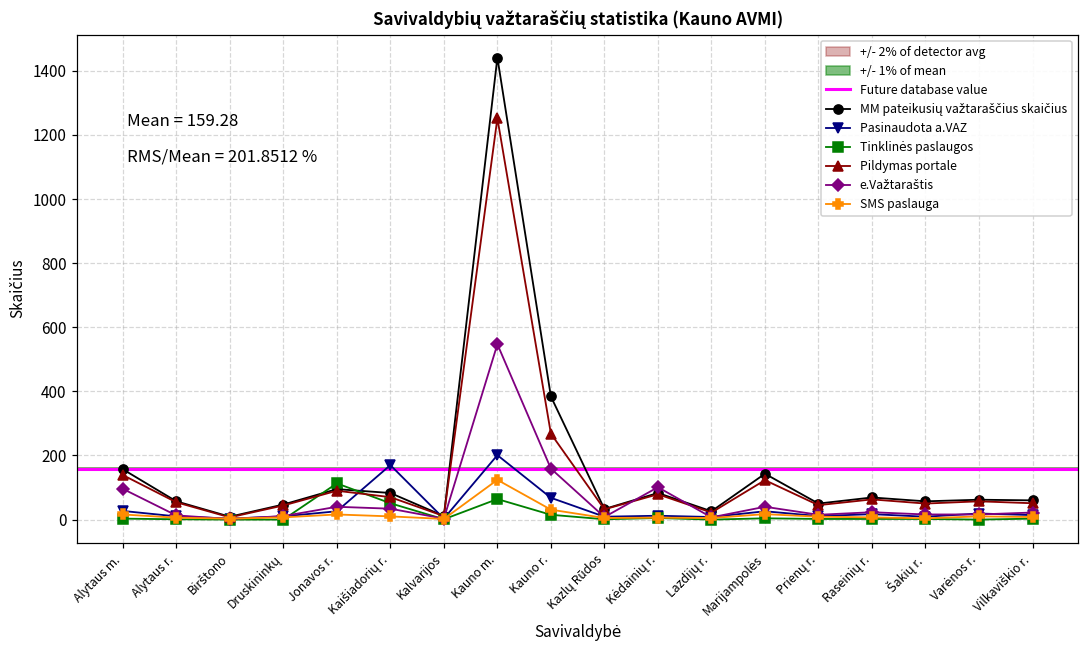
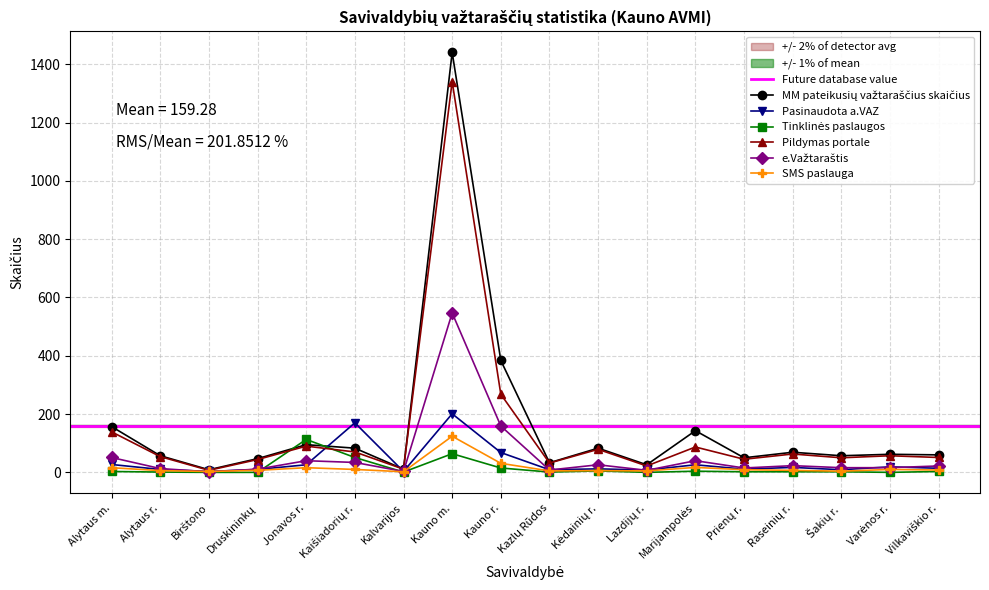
e.Važtaraštis, Alytaus m.: 100 -> 50
Pildymas portale, Kauno m.: 1250 -> 1340
e.Važtaraštis, Kėdainių r.: 100 -> 30
Pildymas portale, Marijampolės: 120 -> 90
